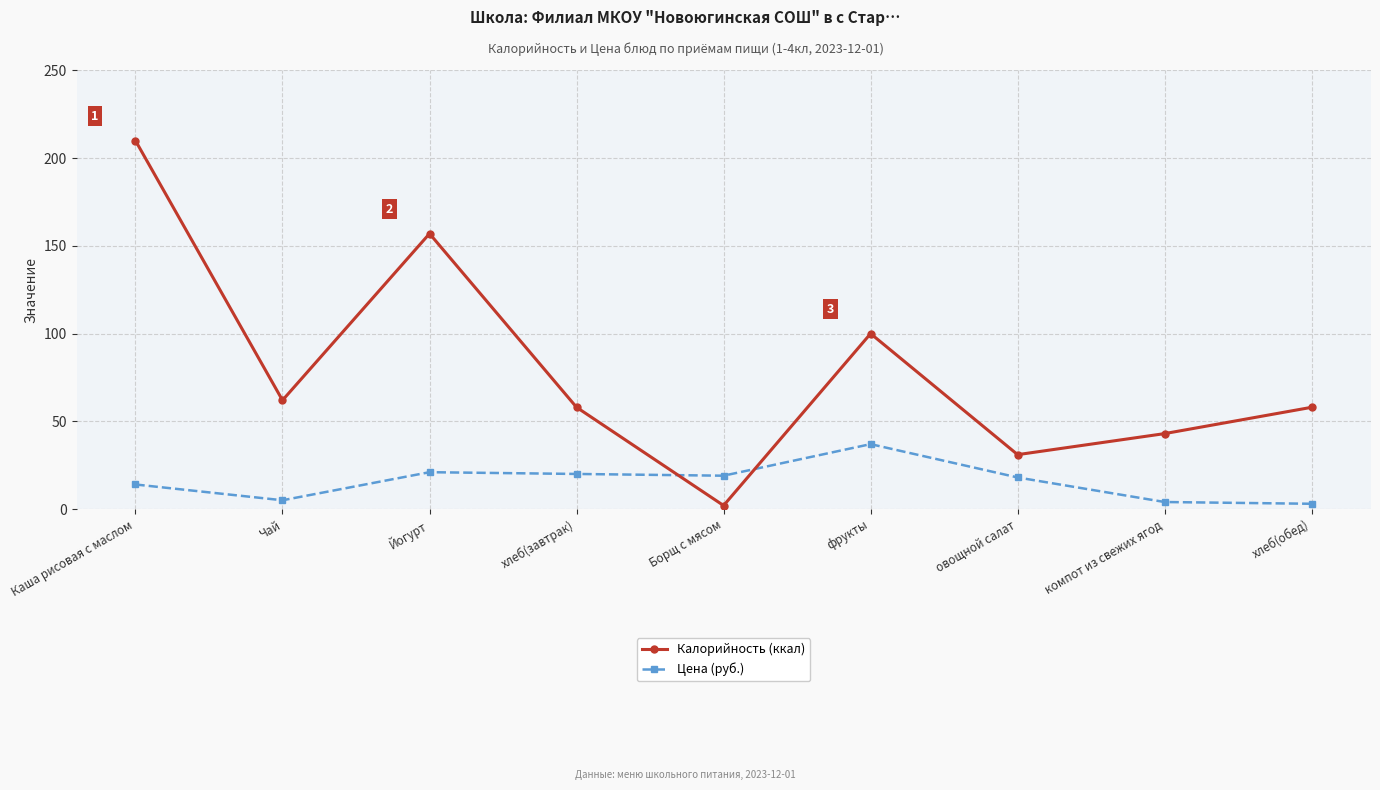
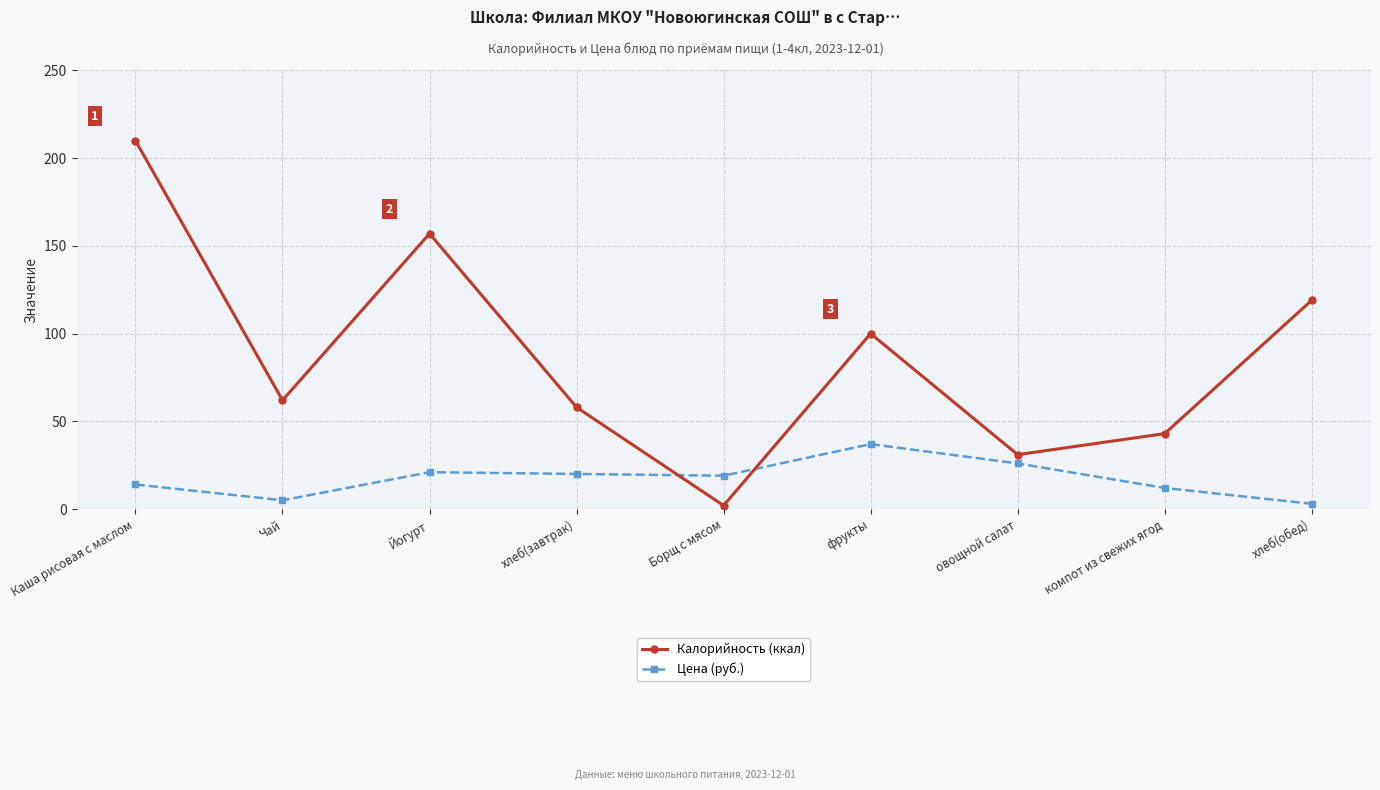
Цена (руб.), овощной салат: 18 -> 26
Цена (руб.), компот из свежих ягод: 4 -> 12
Калорийность (ккал), хлеб(обед): 58 -> 119
